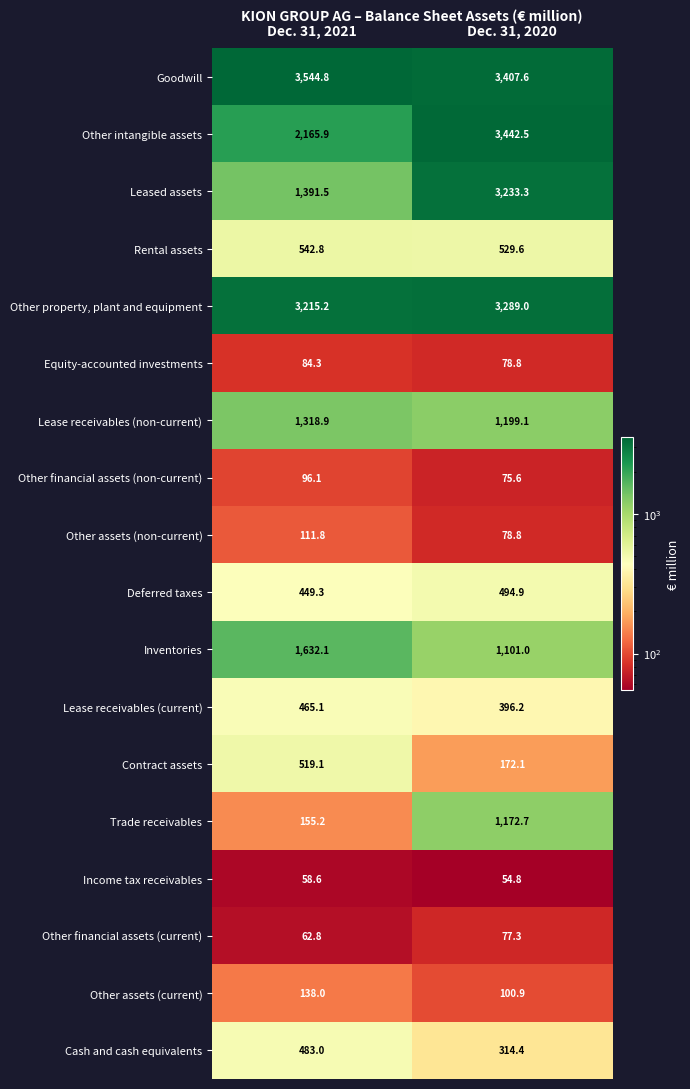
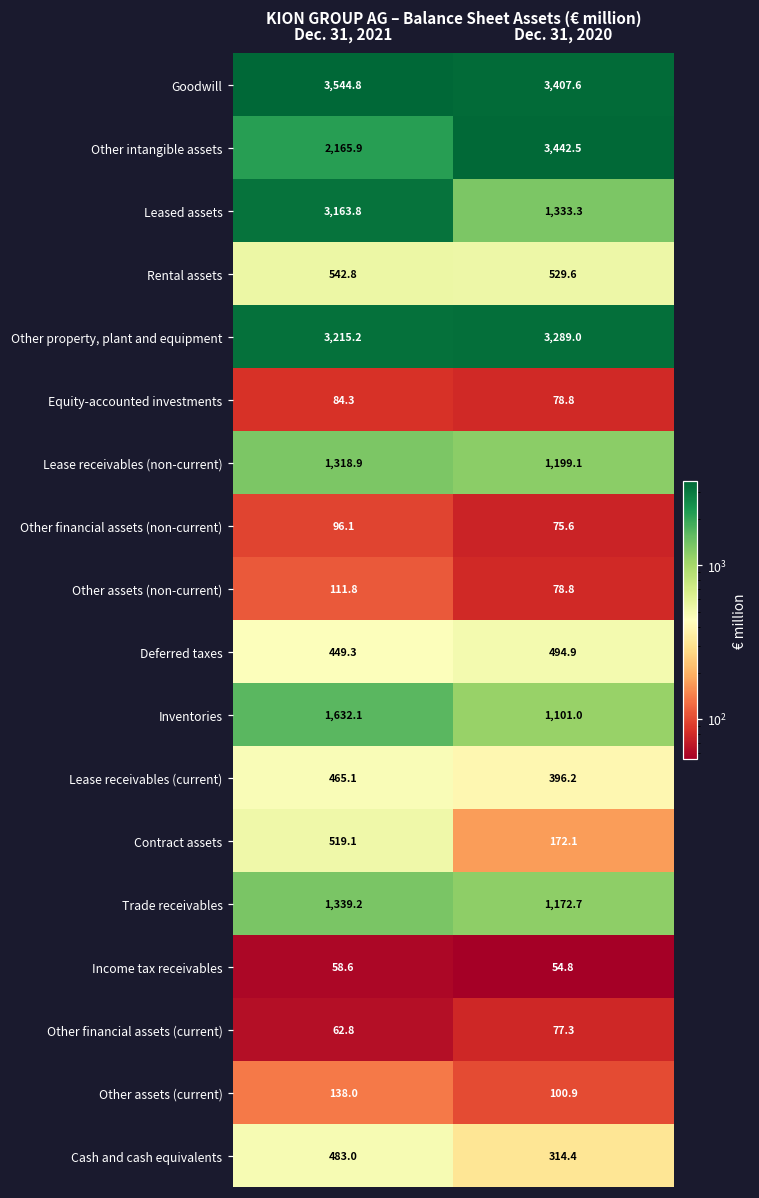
Leased assets, Dec. 31, 2021: 1,391.5 -> 3,163.8
Leased assets, Dec. 31, 2020: 3,233.3 -> 1,333.3
Trade receivables, Dec. 31, 2021: 155.2 -> 1,339.2
